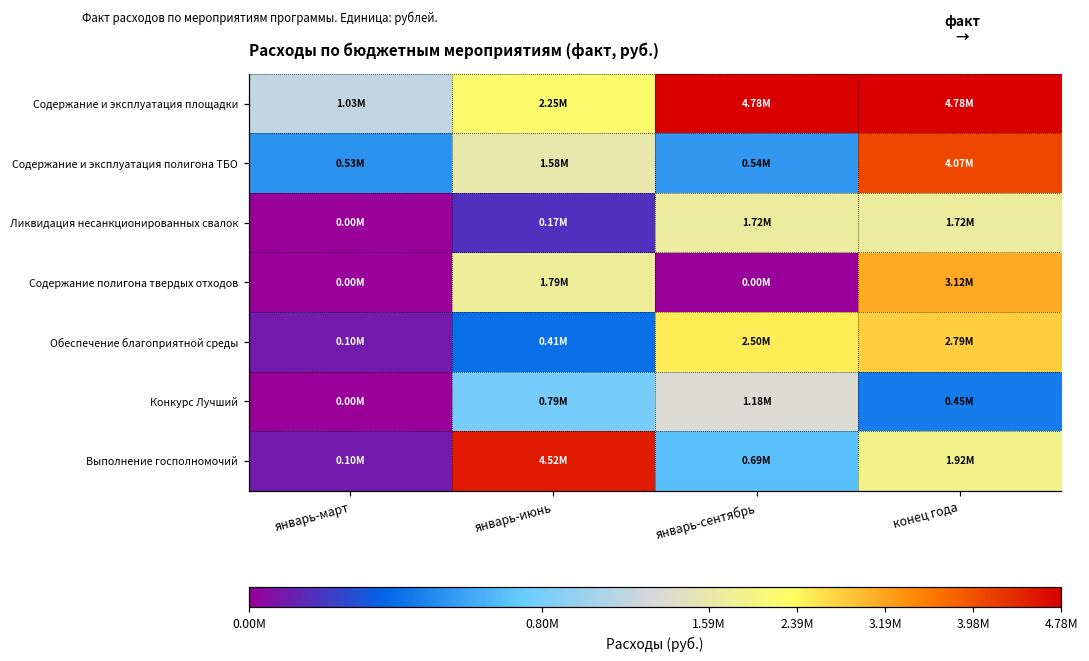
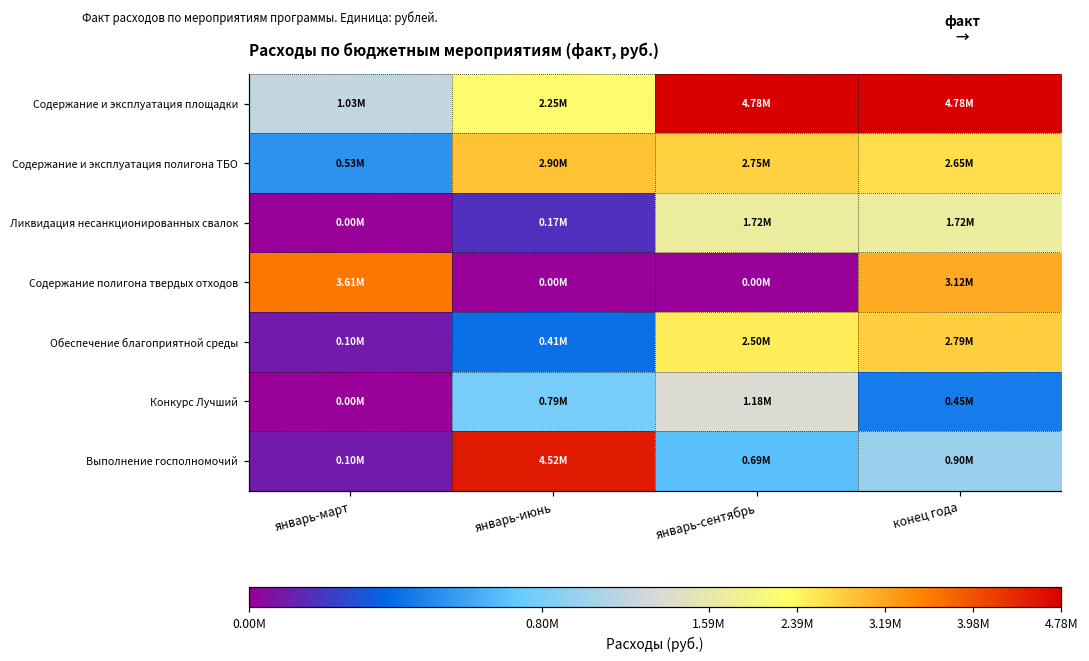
Содержание и эксплуатация полигона ТБО, январь-июнь: 1.58M -> 2.90M
Содержание и эксплуатация полигона ТБО, январь-сентябрь: 0.54M -> 2.75M
Содержание и эксплуатация полигона ТБО, конец года: 4.07M -> 2.65M
Содержание полигона твердых отходов, январь-март: 0.00M -> 3.61M
Содержание полигона твердых отходов, январь-июнь: 1.79M -> 0.00M
Выполнение госполномочий, конец года: 1.92M -> 0.90M
